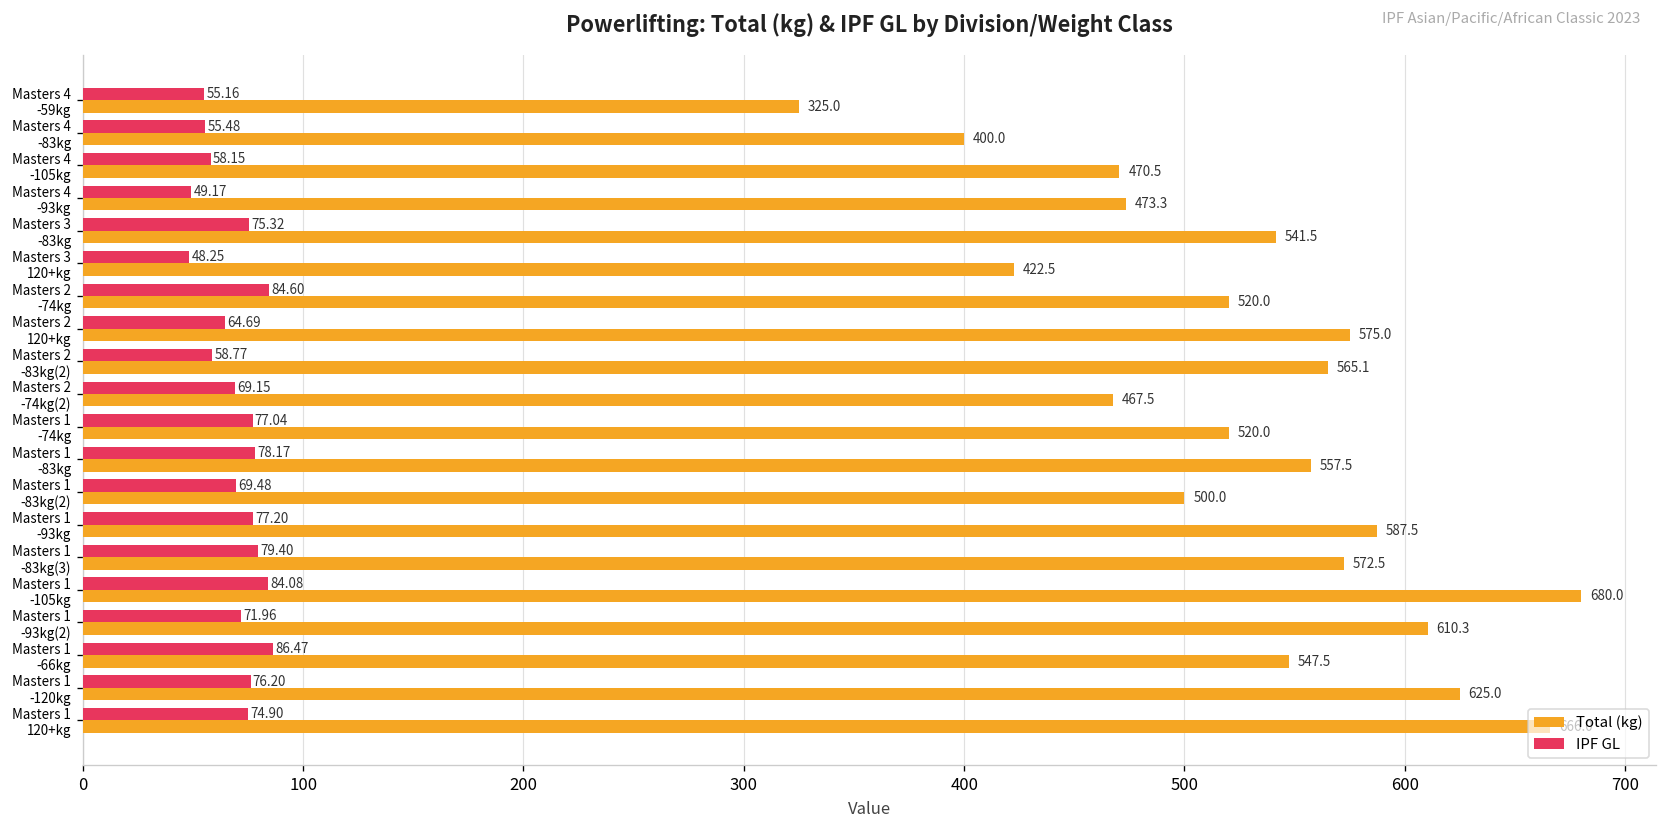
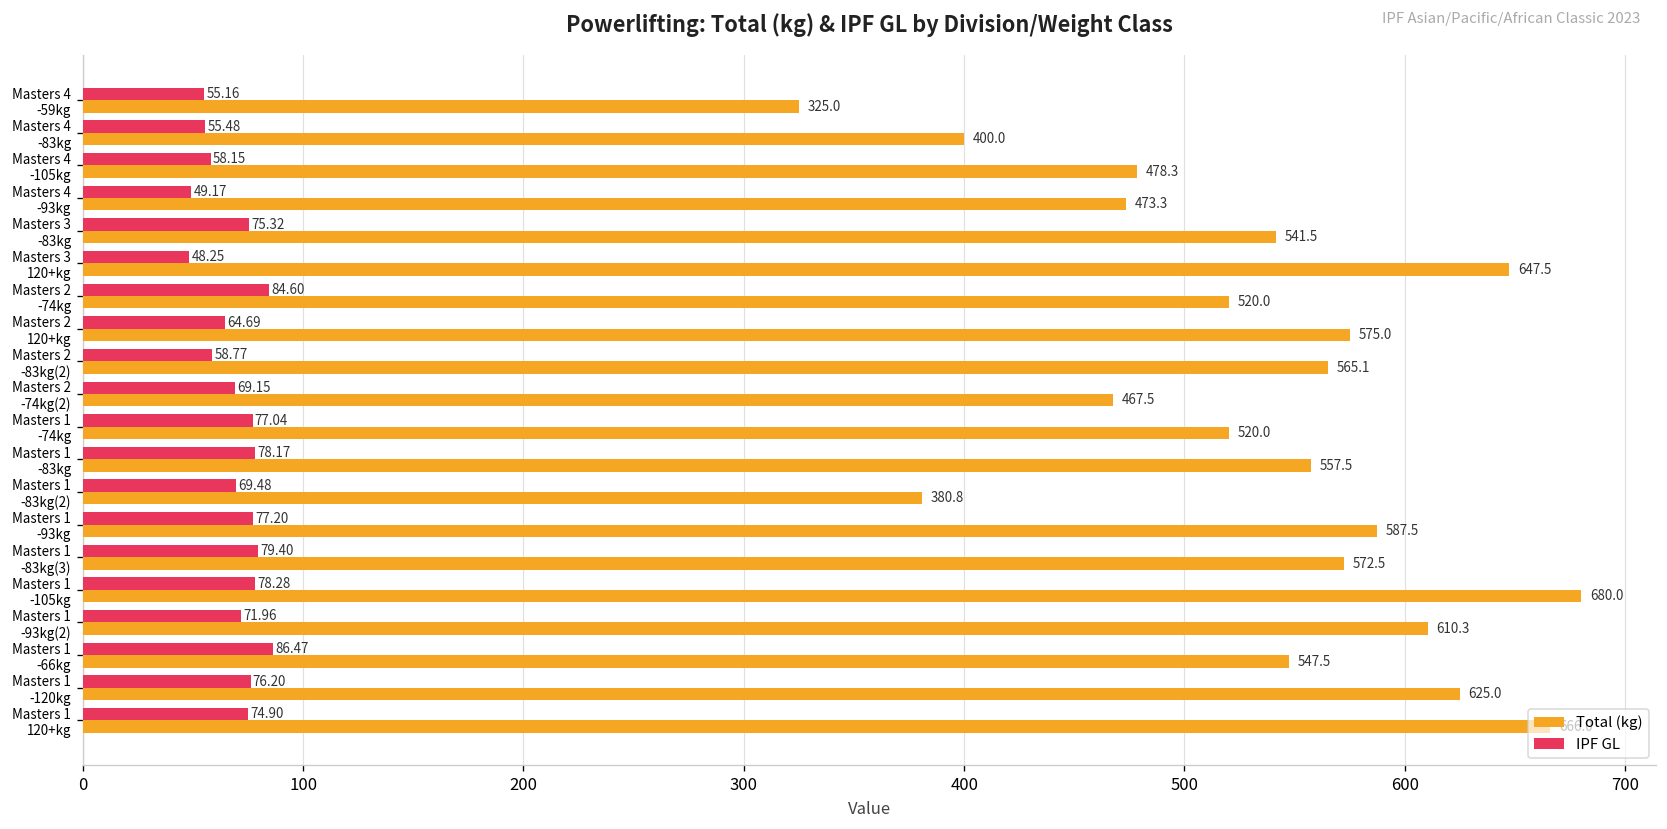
Total (kg), Masters 4 -105kg: 470.5 -> 478.3
Total (kg), Masters 3 120+kg: 422.5 -> 647.5
Total (kg), Masters 1 -83kg(2): 500.0 -> 380.8
IPF GL, Masters 1 -105kg: 84.08 -> 78.28
